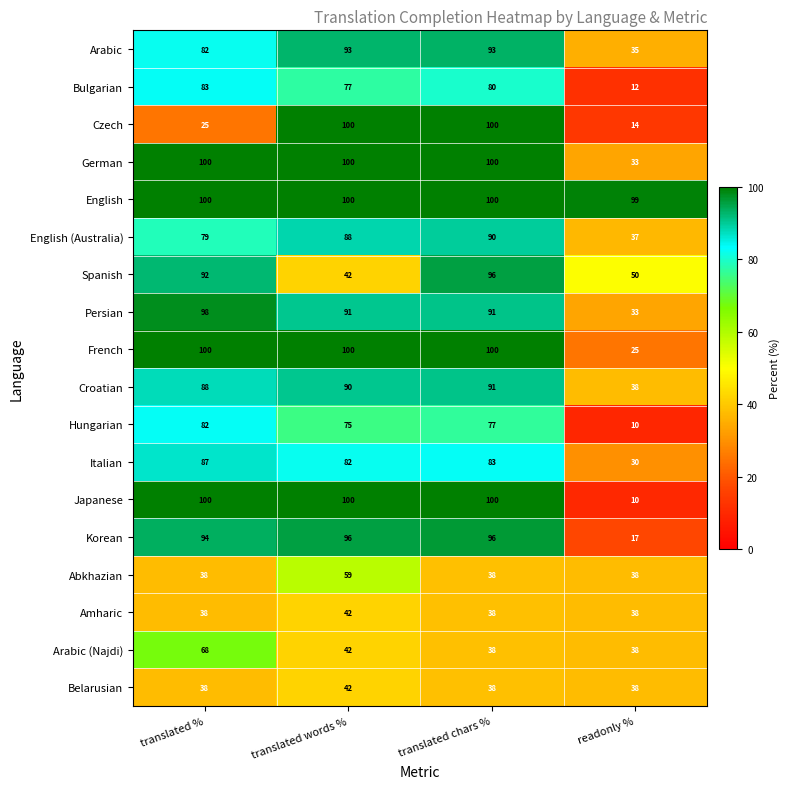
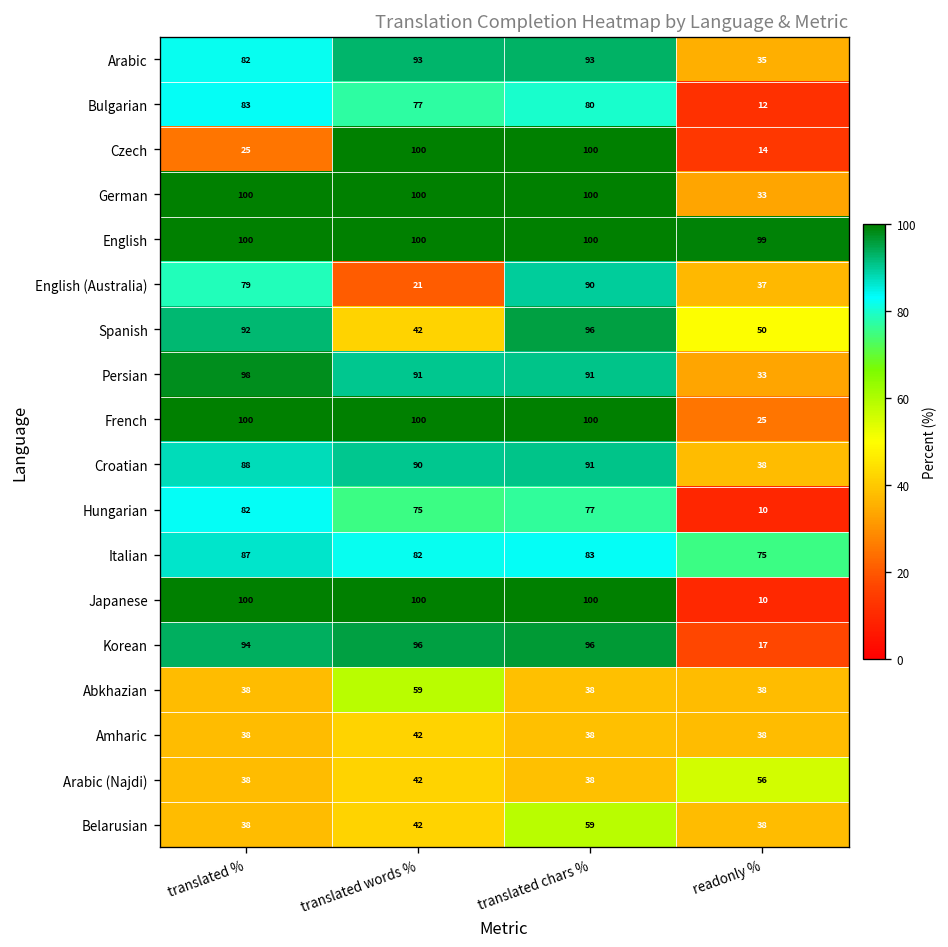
English (Australia), translated words %: 88 -> 21
Italian, readonly %: 30 -> 75
Arabic (Najdi), translated %: 68 -> 38
Arabic (Najdi), readonly %: 38 -> 56
Belarusian, translated chars %: 38 -> 59
